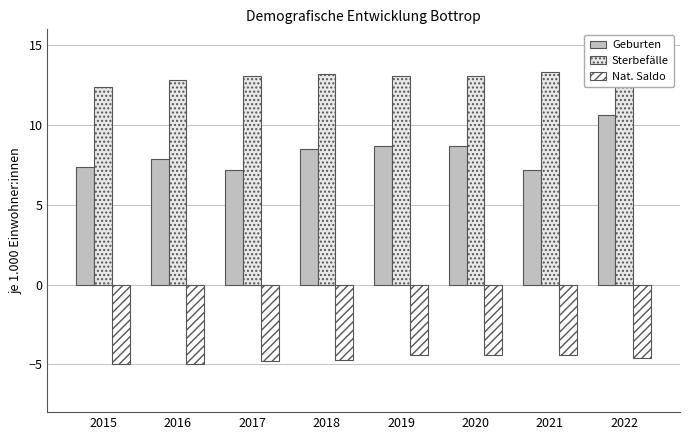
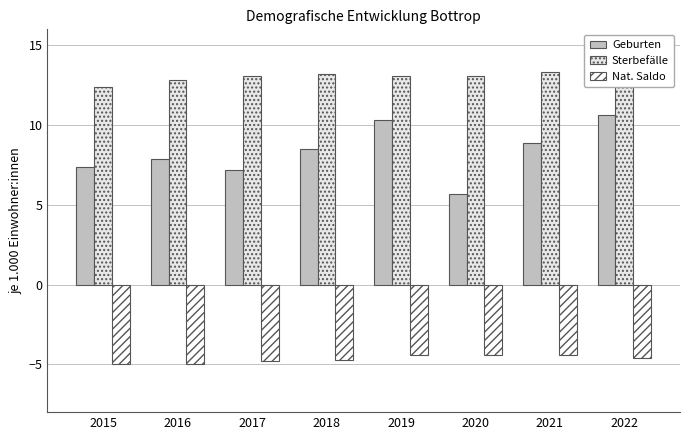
Geburten, 2019: 8.7 -> 10.3
Geburten, 2020: 8.7 -> 5.7
Geburten, 2021: 7.2 -> 8.9
